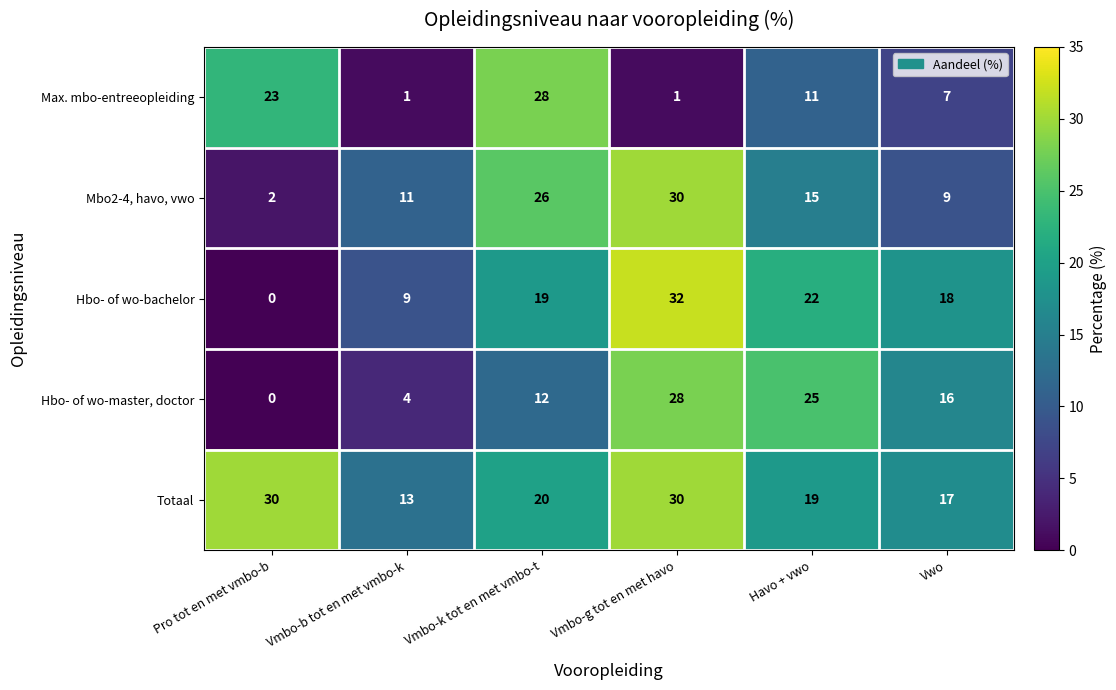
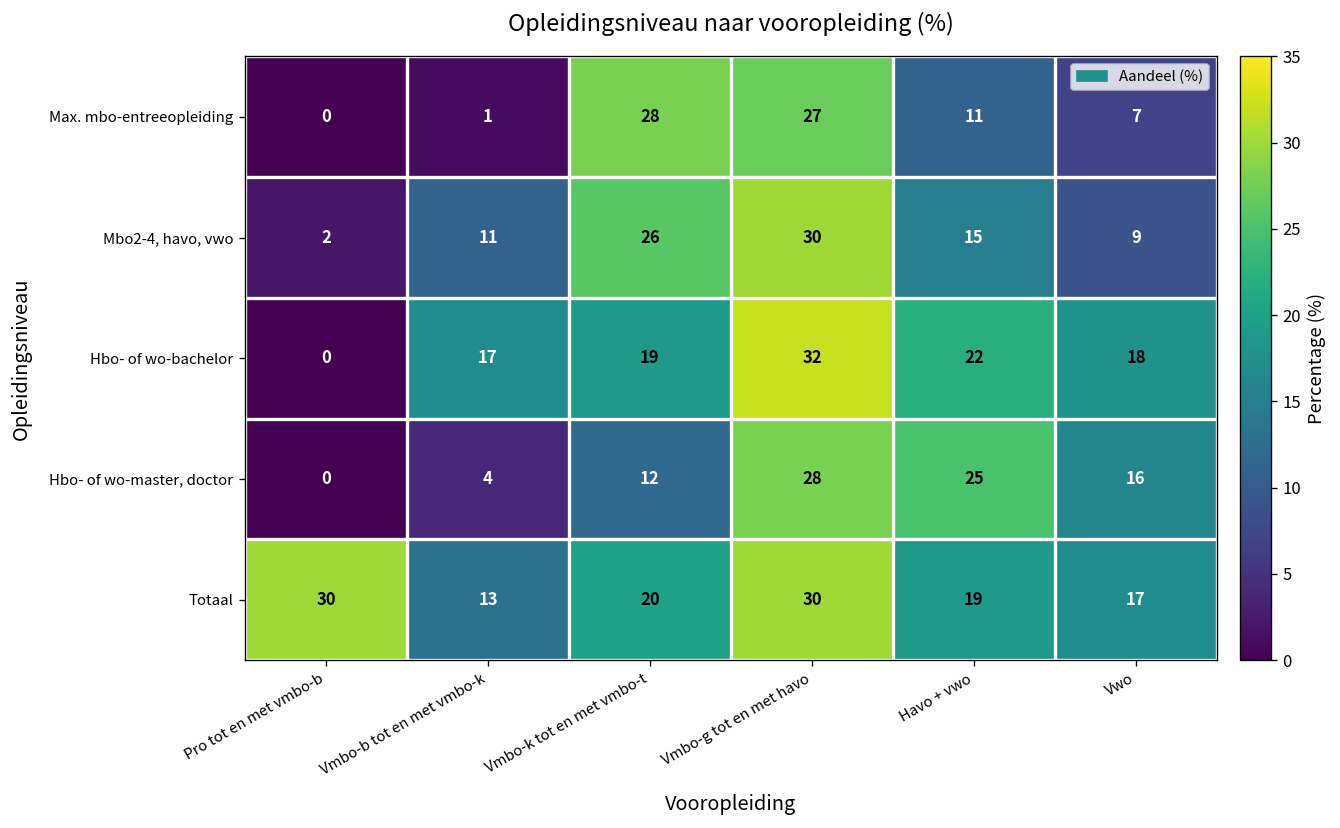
Max. mbo-entreeopleiding, Pro tot en met vmbo-b: 23 -> 0
Max. mbo-entreeopleiding, Vmbo-g tot en met havo: 1 -> 27
Hbo- of wo-bachelor, Vmbo-b tot en met vmbo-k: 9 -> 17
